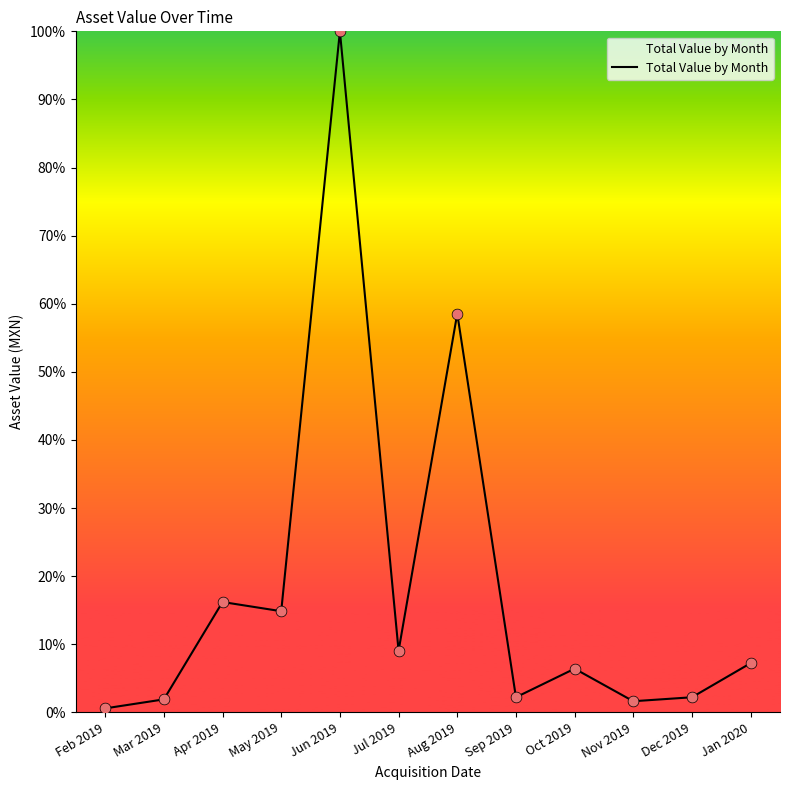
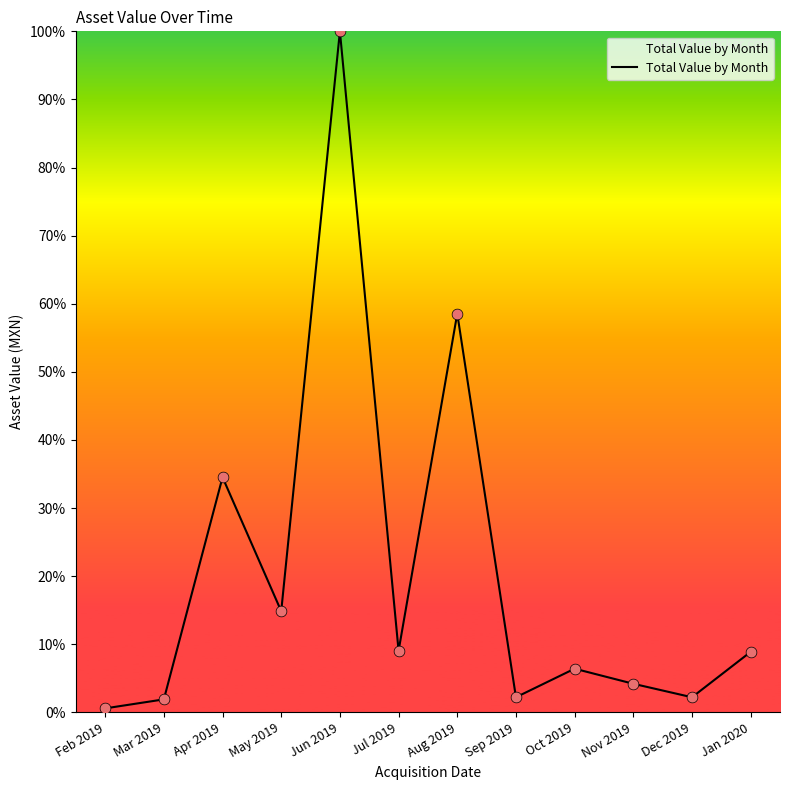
Apr 2019: 16% -> 35%
Nov 2019: 2% -> 4%
Jan 2020: 7% -> 9%
